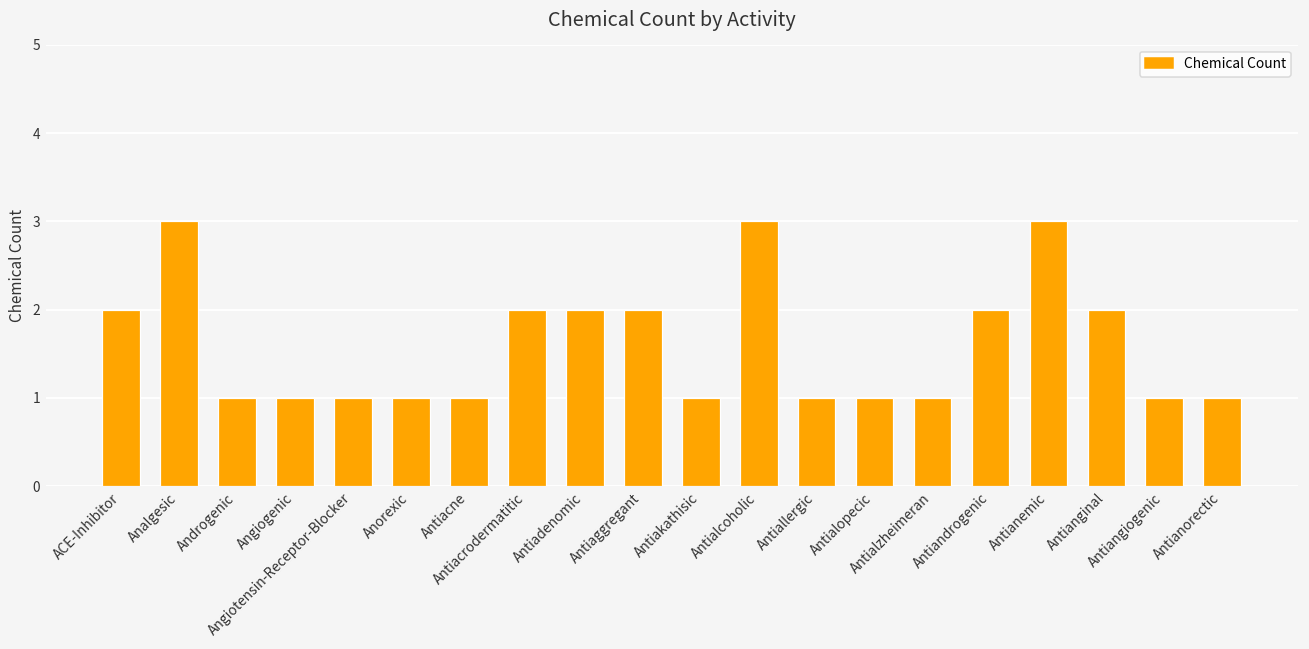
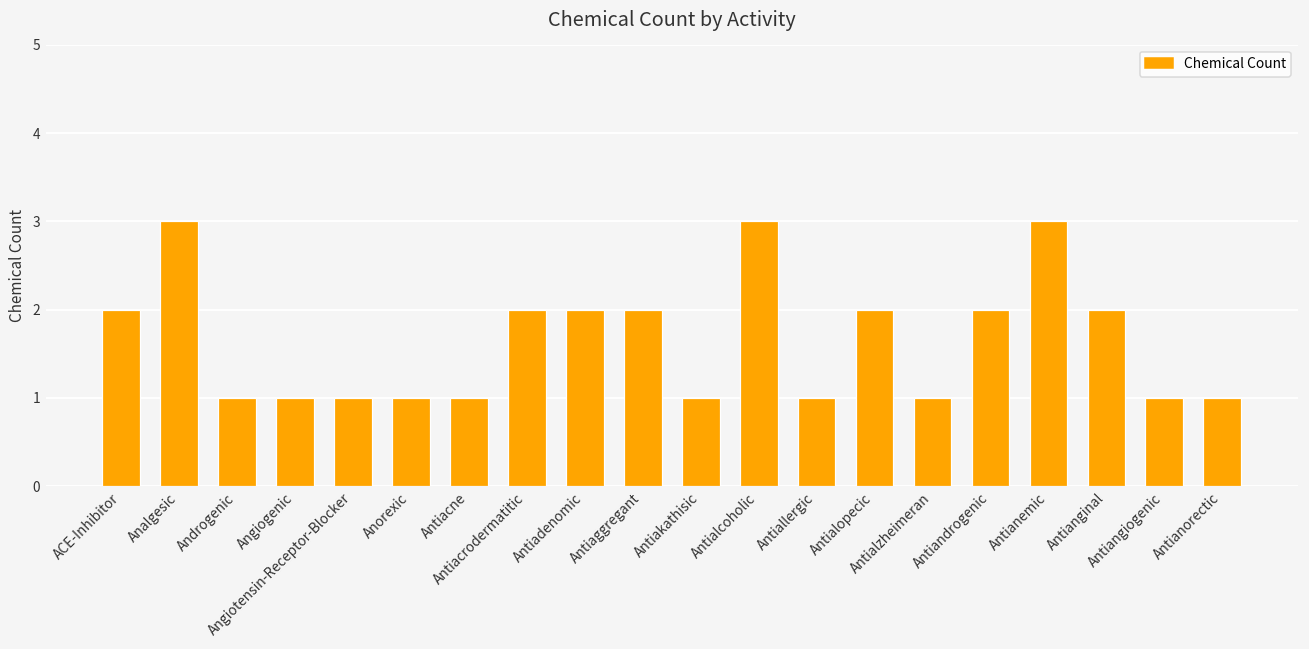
Antialopecic: 1 -> 2
